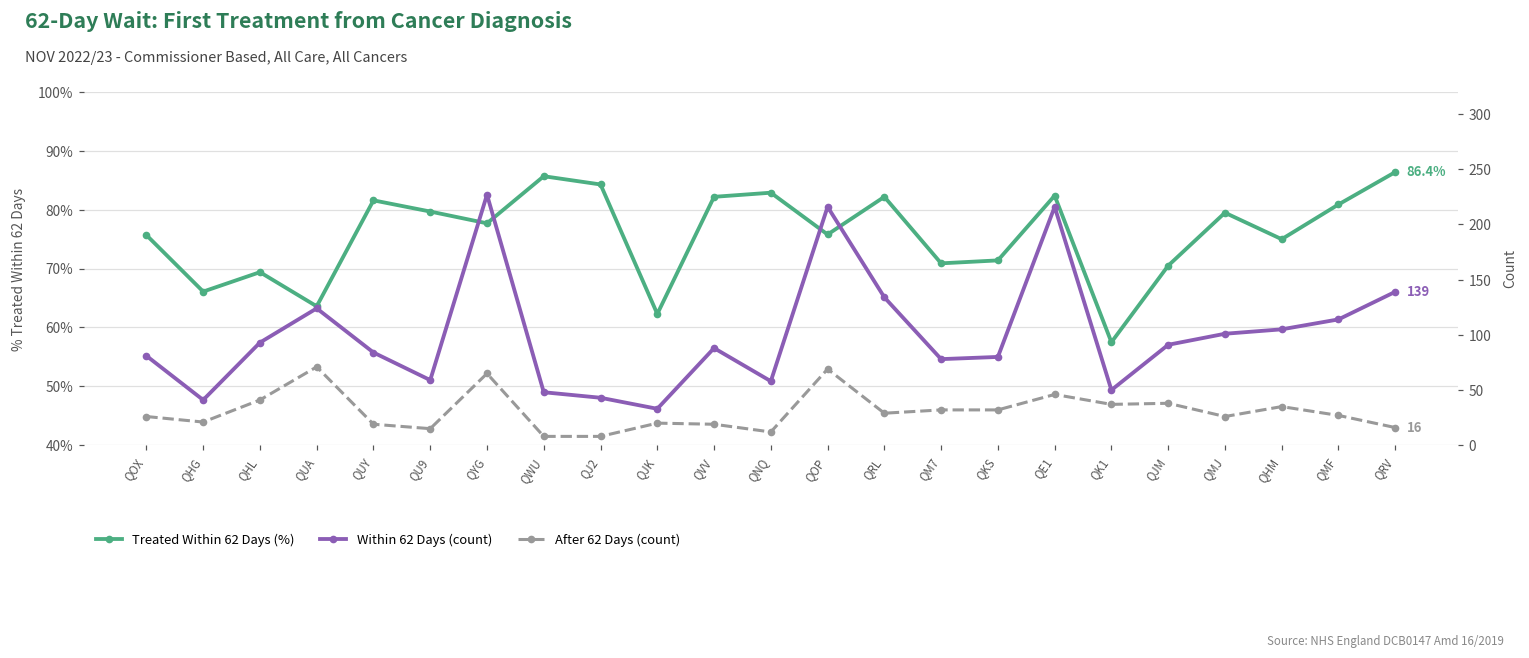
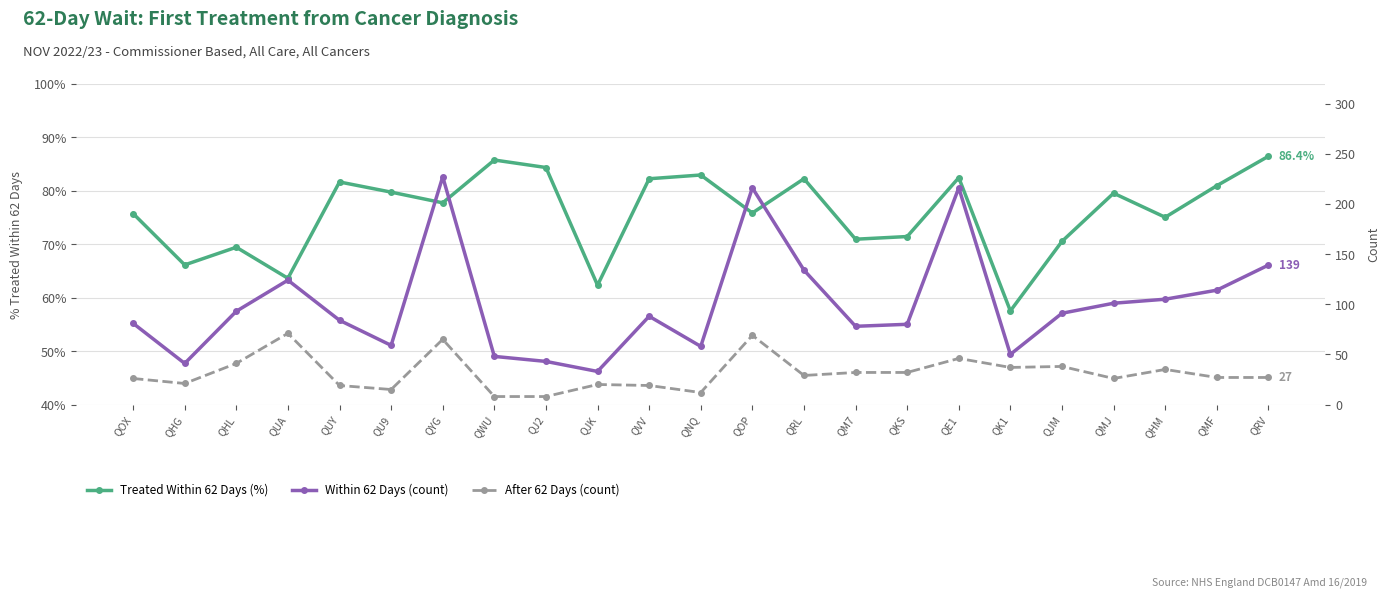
After 62 Days (count), QRV: 16 -> 27
